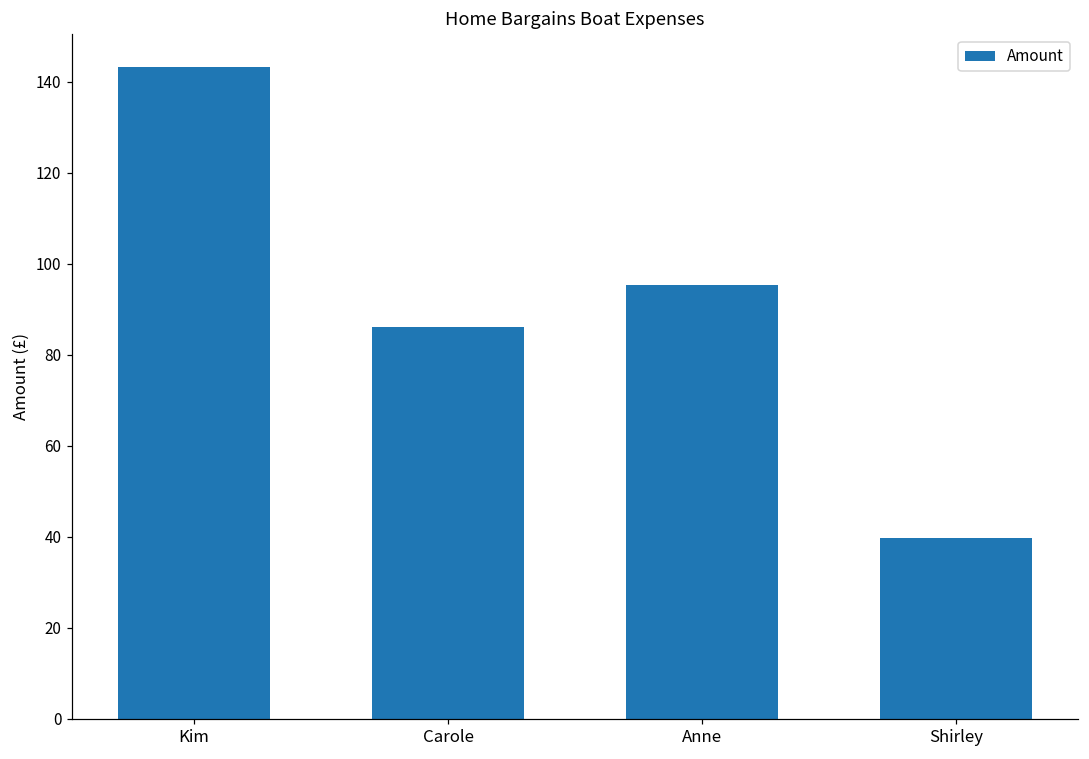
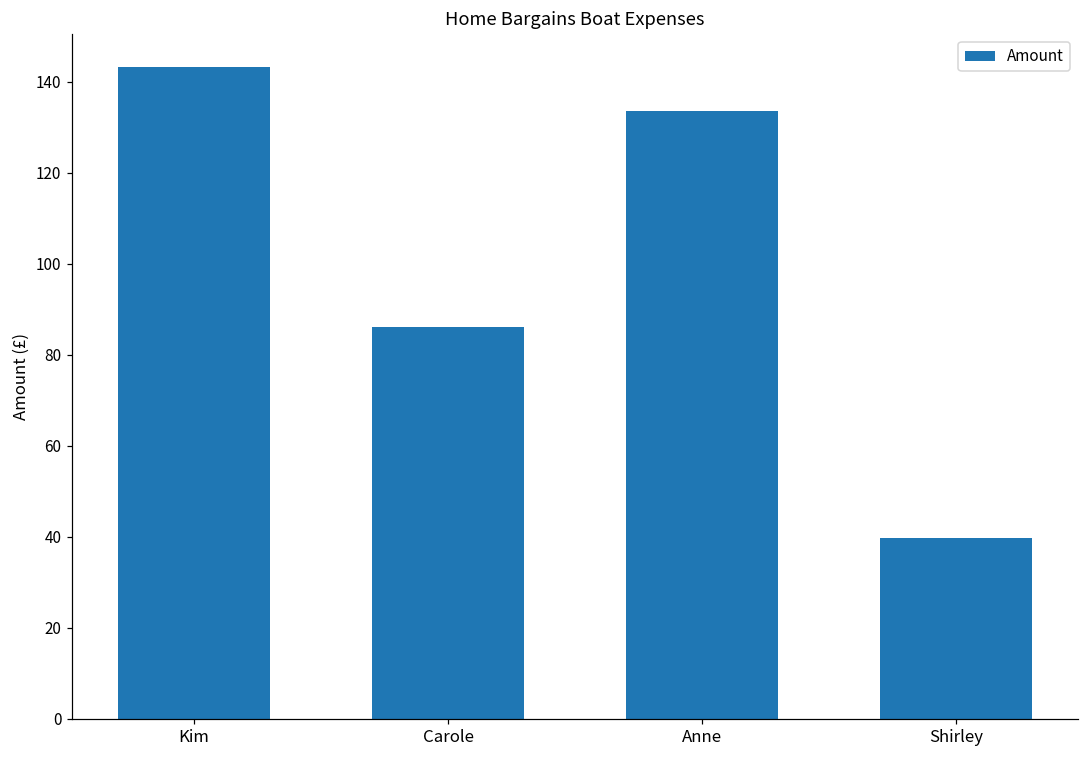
Anne: 95 -> 134
